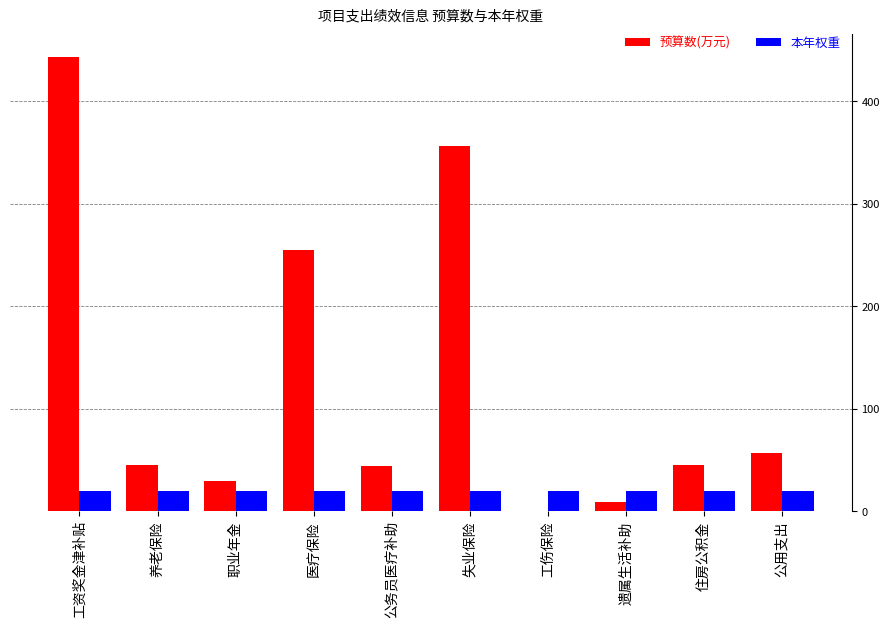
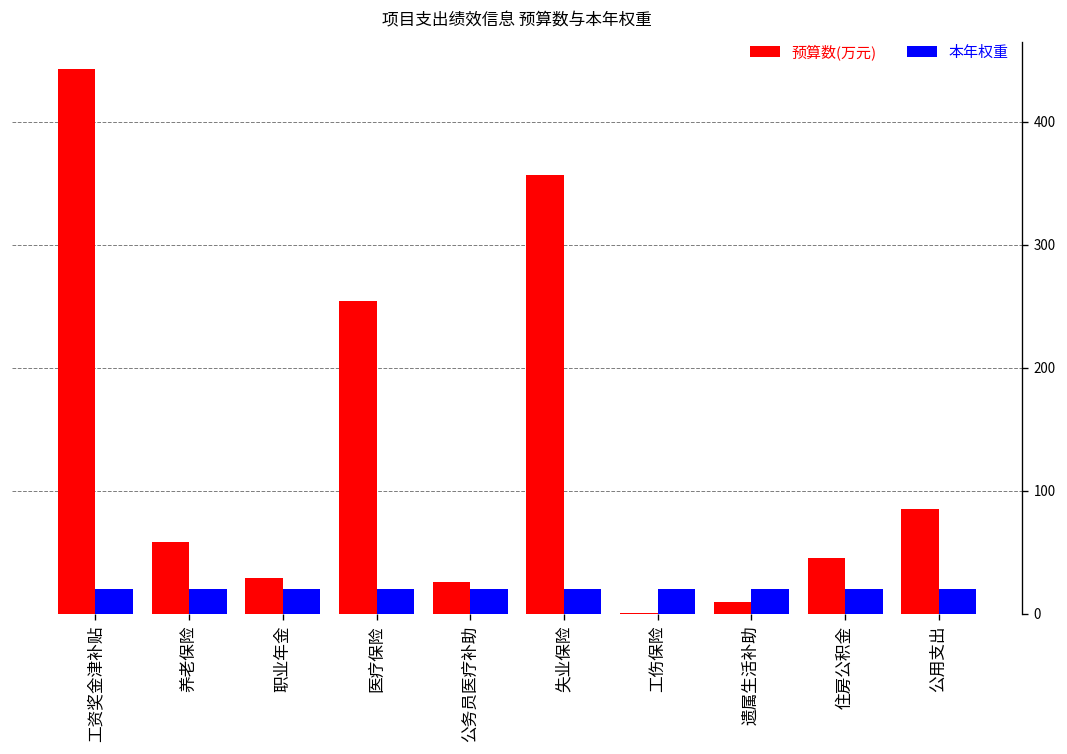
预算数(万元), 养老保险: 45 -> 59
预算数(万元), 公务员医疗补助: 44 -> 26
预算数(万元), 公用支出: 57 -> 85
